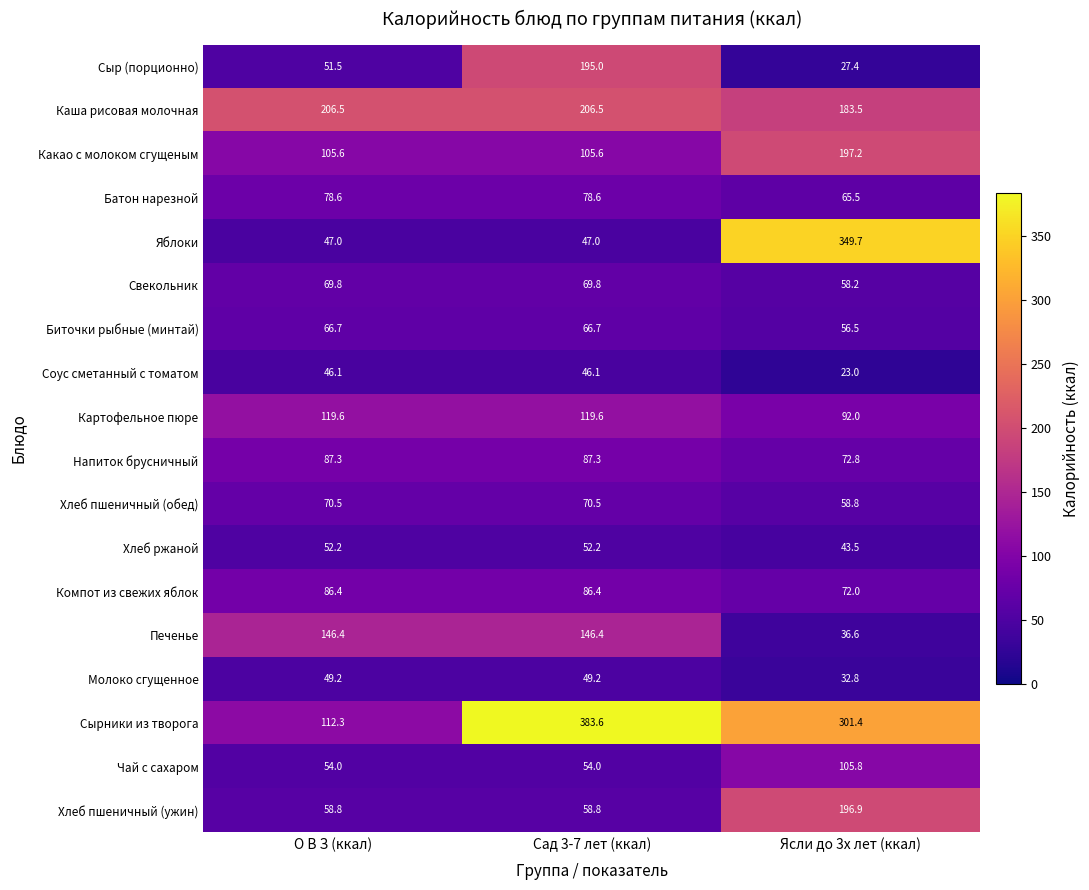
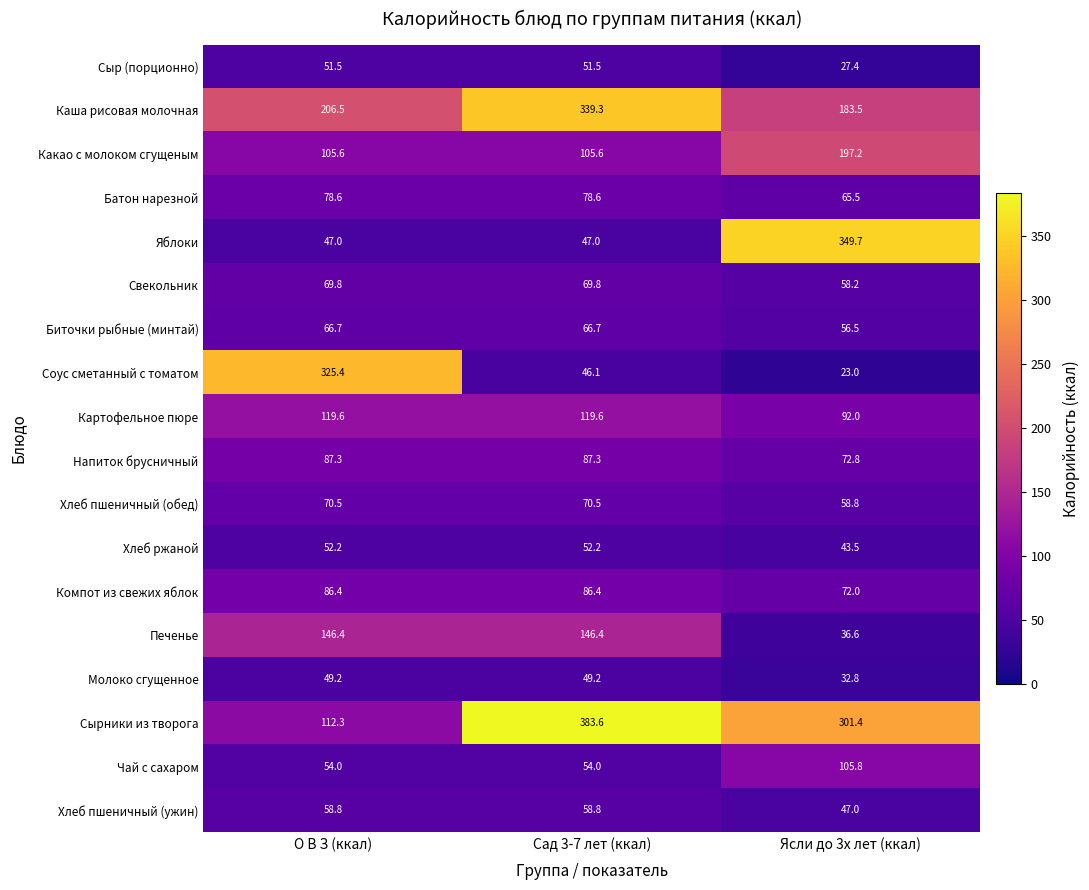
Сыр (порционно), Сад 3-7 лет (ккал): 195.0 -> 51.5
Каша рисовая молочная, Сад 3-7 лет (ккал): 206.5 -> 339.3
Соус сметанный с томатом, О В З (ккал): 46.1 -> 325.4
Хлеб пшеничный (ужин), Ясли до 3х лет (ккал): 196.9 -> 47.0
